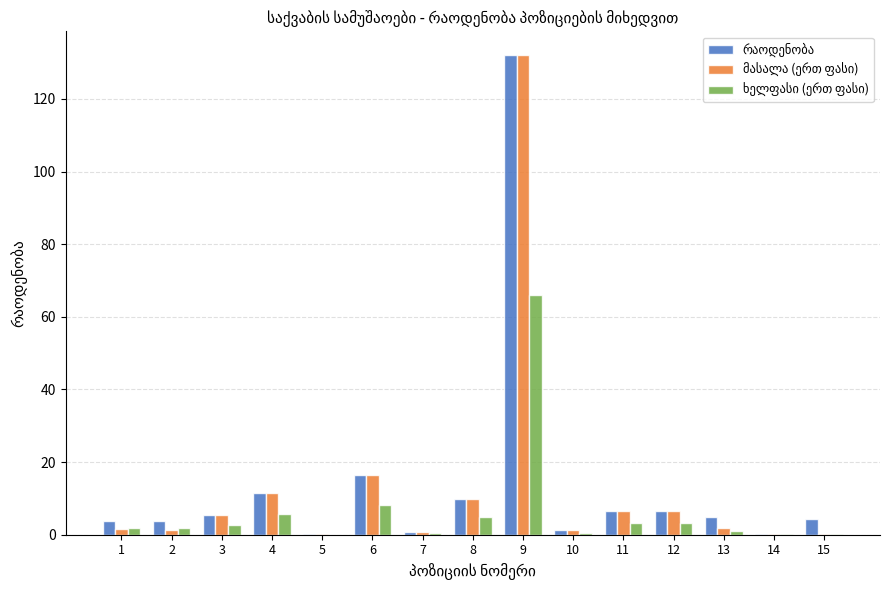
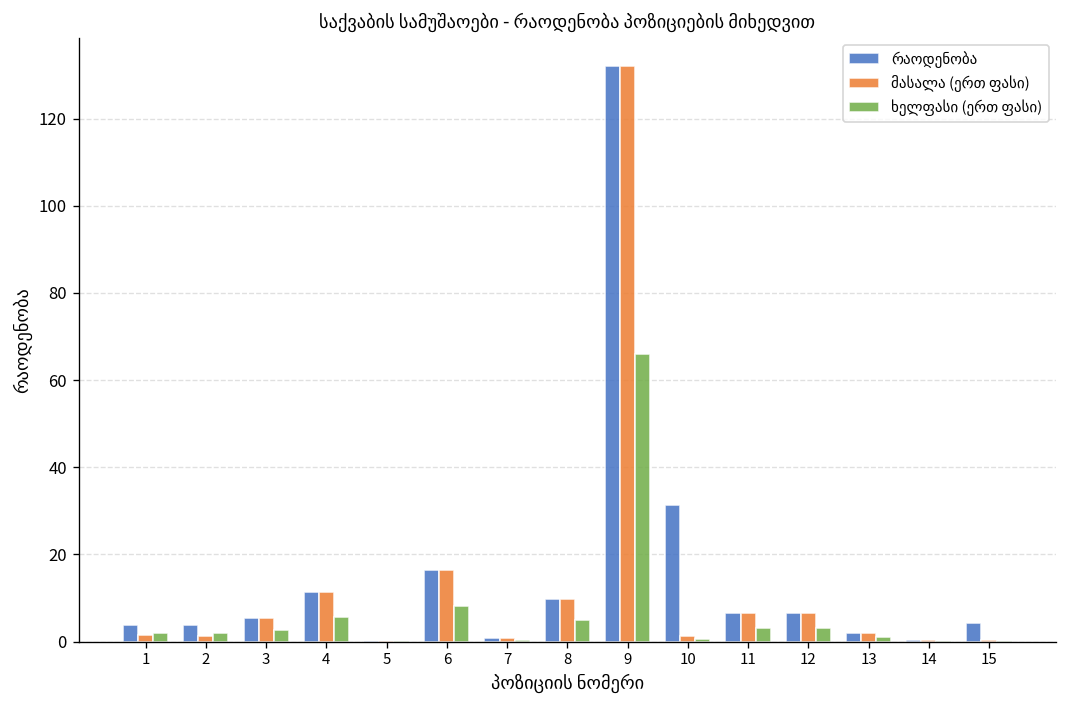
რაოდენობა, 10: 1 -> 31
რაოდენობა, 13: 5 -> 2
